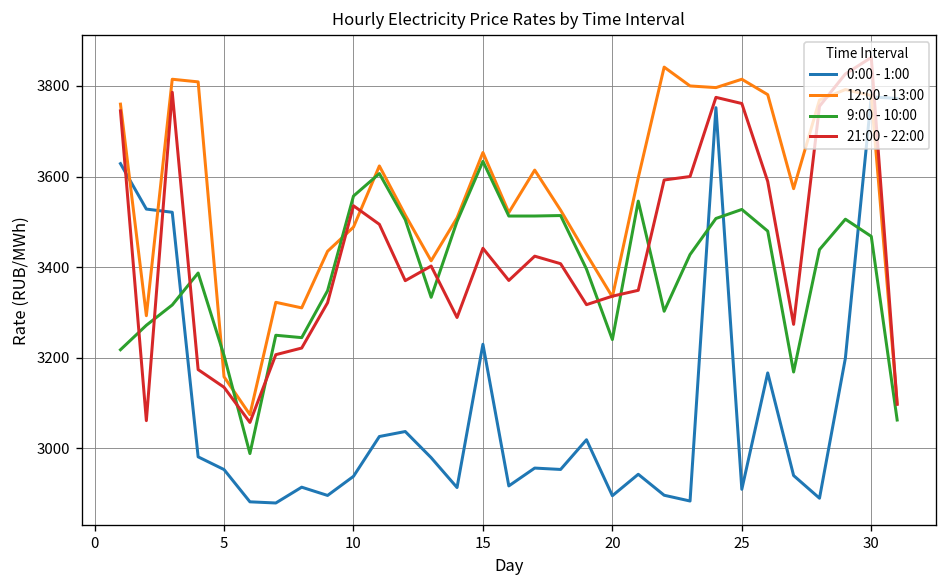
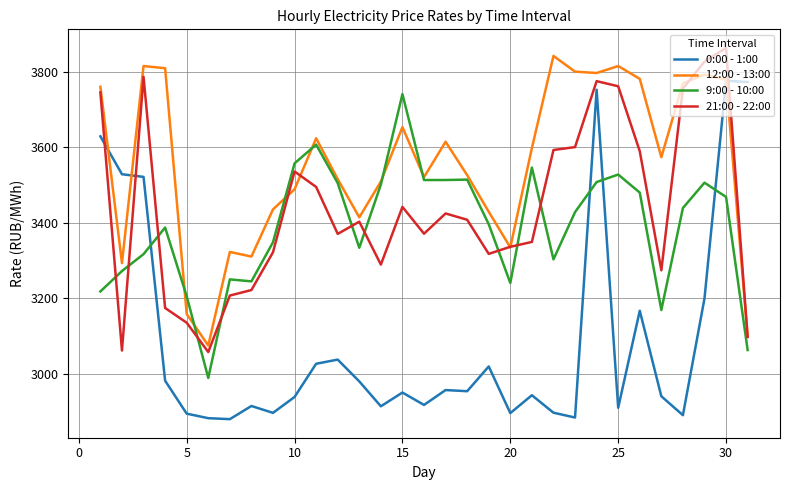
0:00 - 1:00, 5: 2950 -> 2890
0:00 - 1:00, 15: 3230 -> 2950
9:00 - 10:00, 15: 3630 -> 3740
